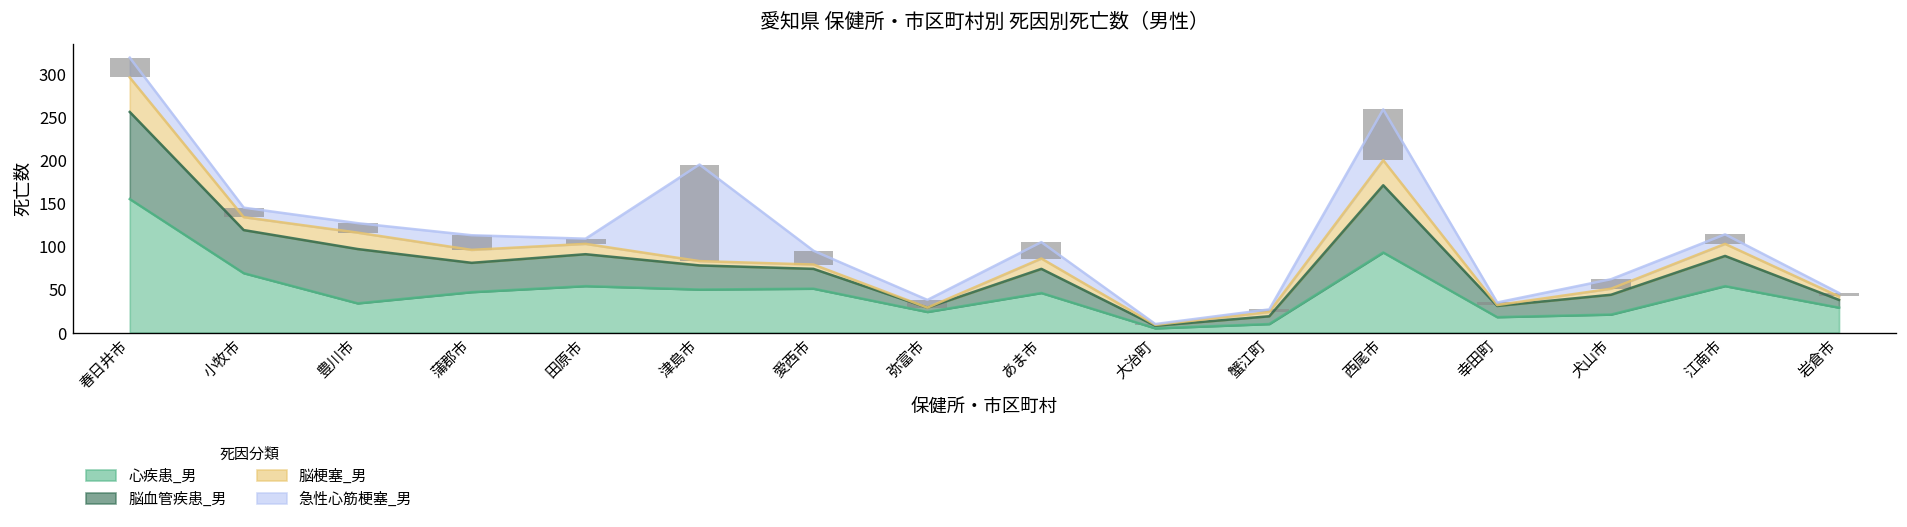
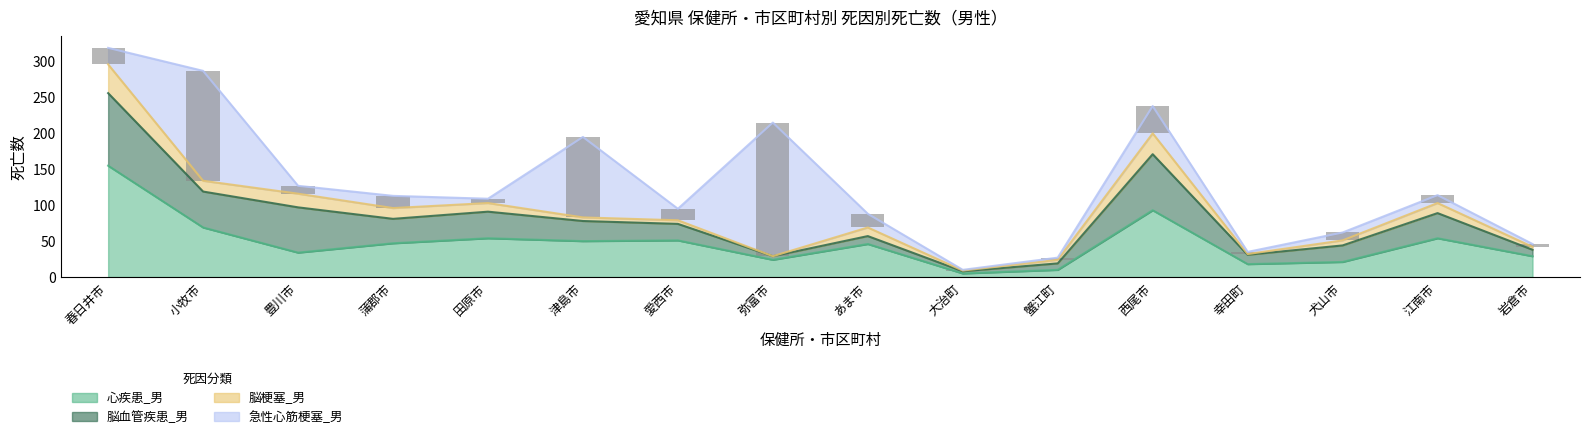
急性心筋梗塞_男, 小牧市: 10 -> 150
急性心筋梗塞_男, 弥富市: 10 -> 190
脳血管疾患_男, あま市: 30 -> 10
急性心筋梗塞_男, 西尾市: 60 -> 40
